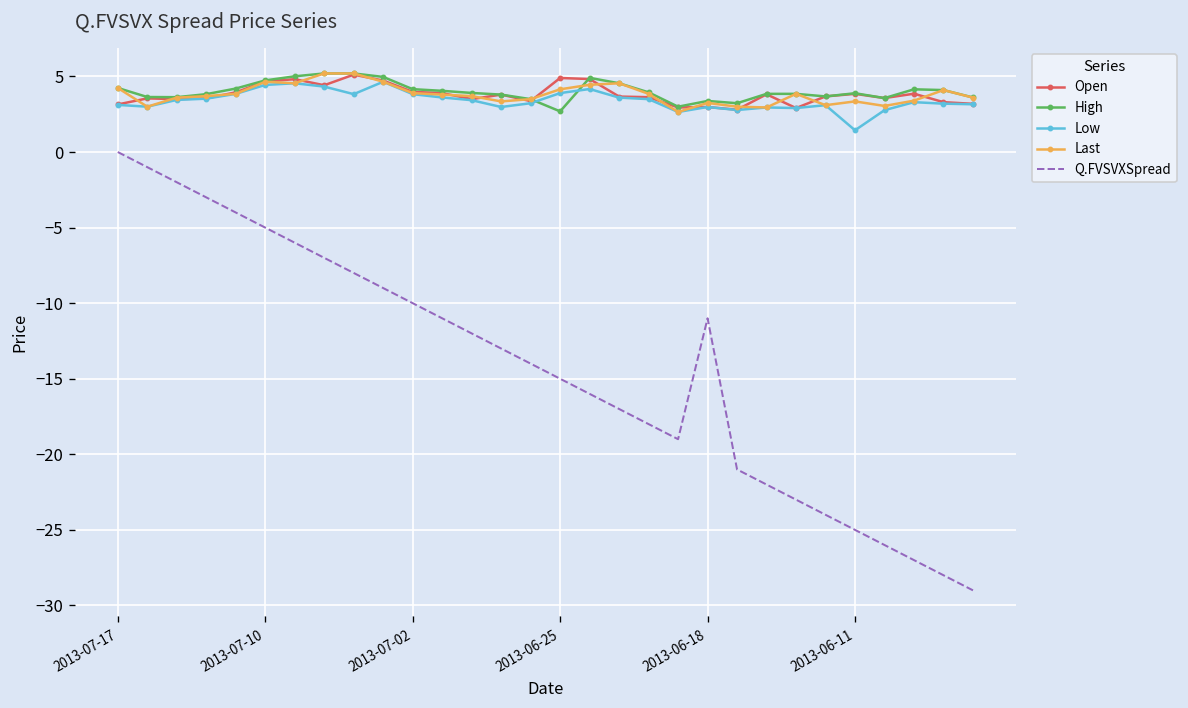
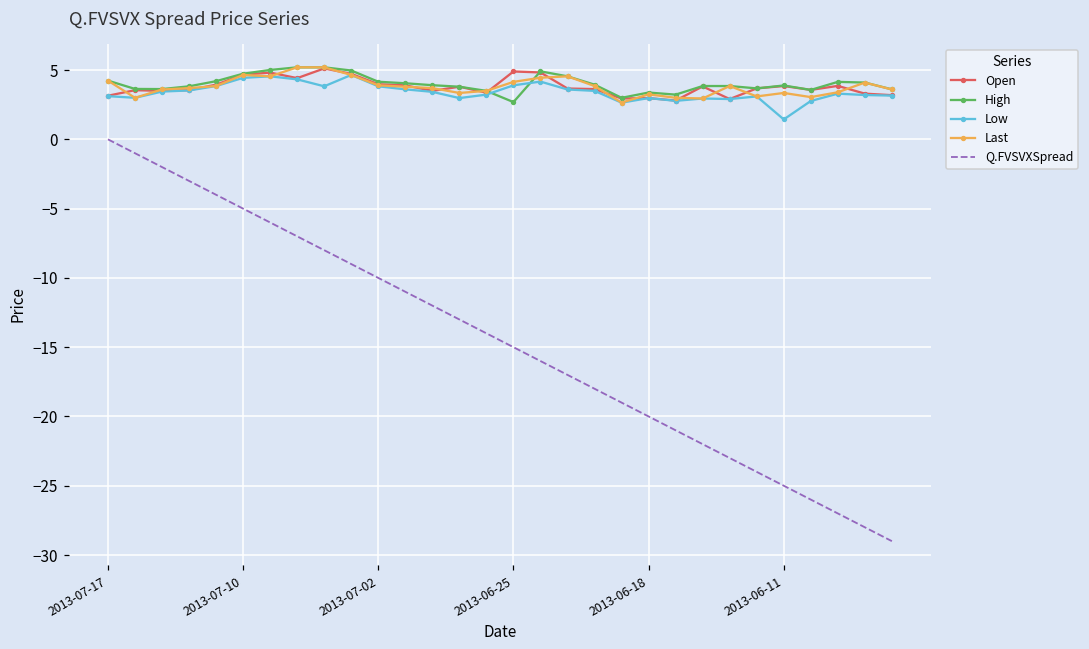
Q.FVSVXSpread, 2013-06-18: -11 -> -20
